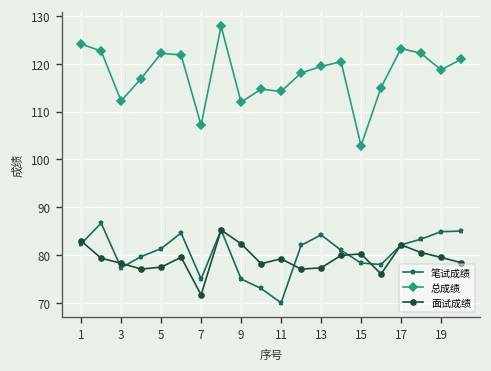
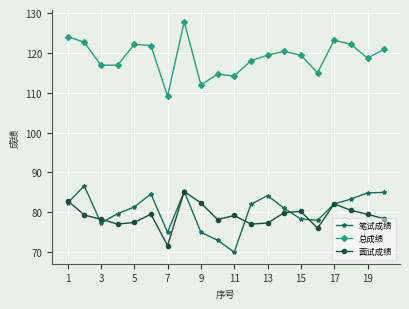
总成绩, 3: 112 -> 117
总成绩, 7: 107 -> 109
总成绩, 15: 103 -> 119
